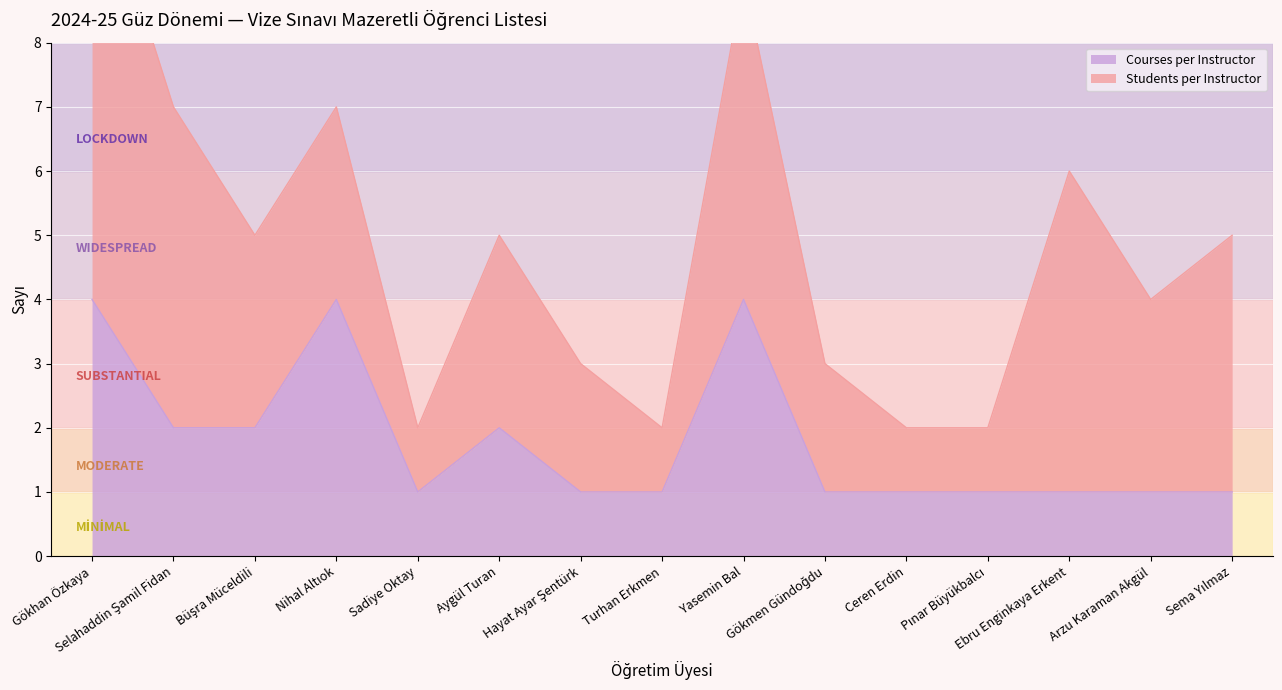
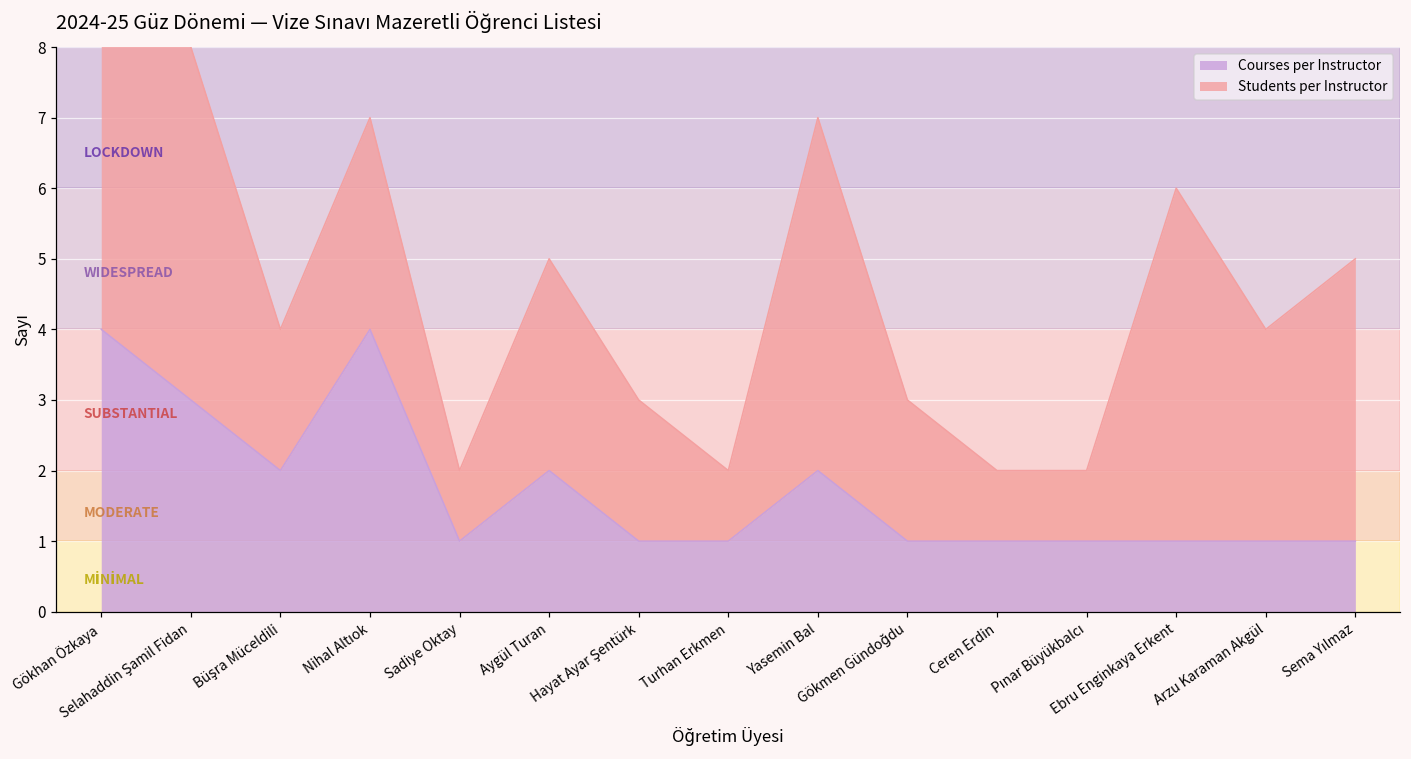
Courses per Instructor, Selahaddin Şamil Fidan: 2 -> 3
Students per Instructor, Büşra Müceldili: 3 -> 2
Courses per Instructor, Yasemin Bal: 4 -> 2
